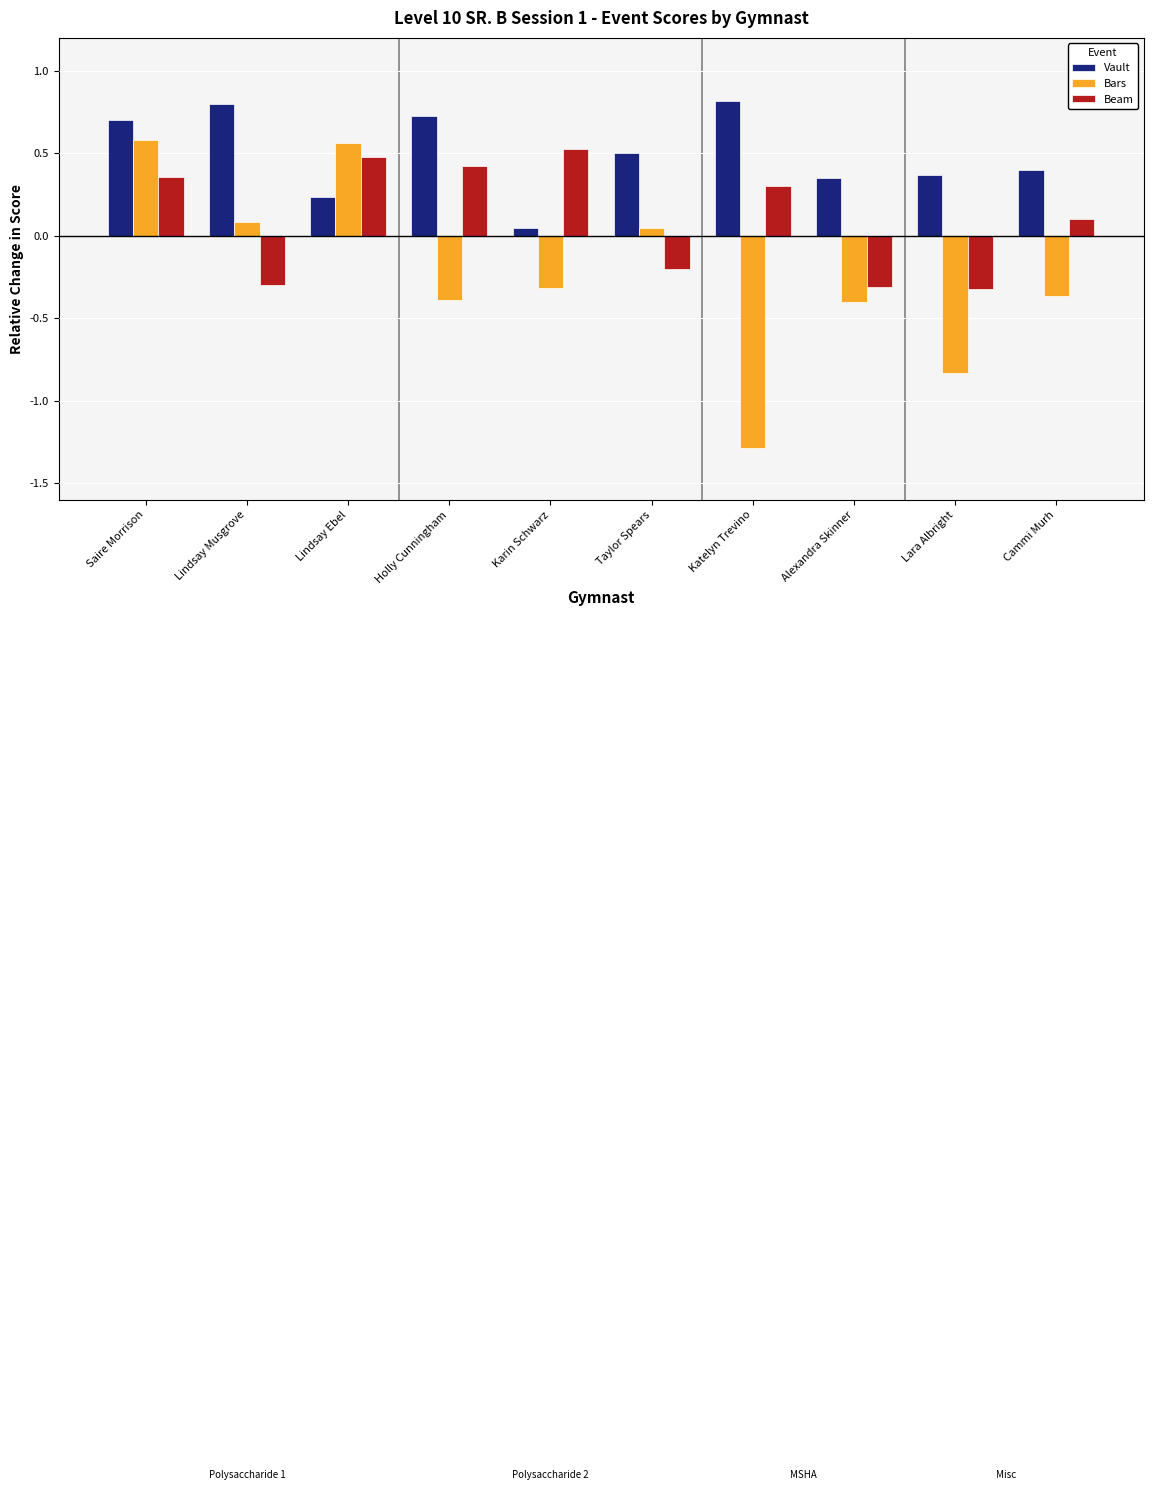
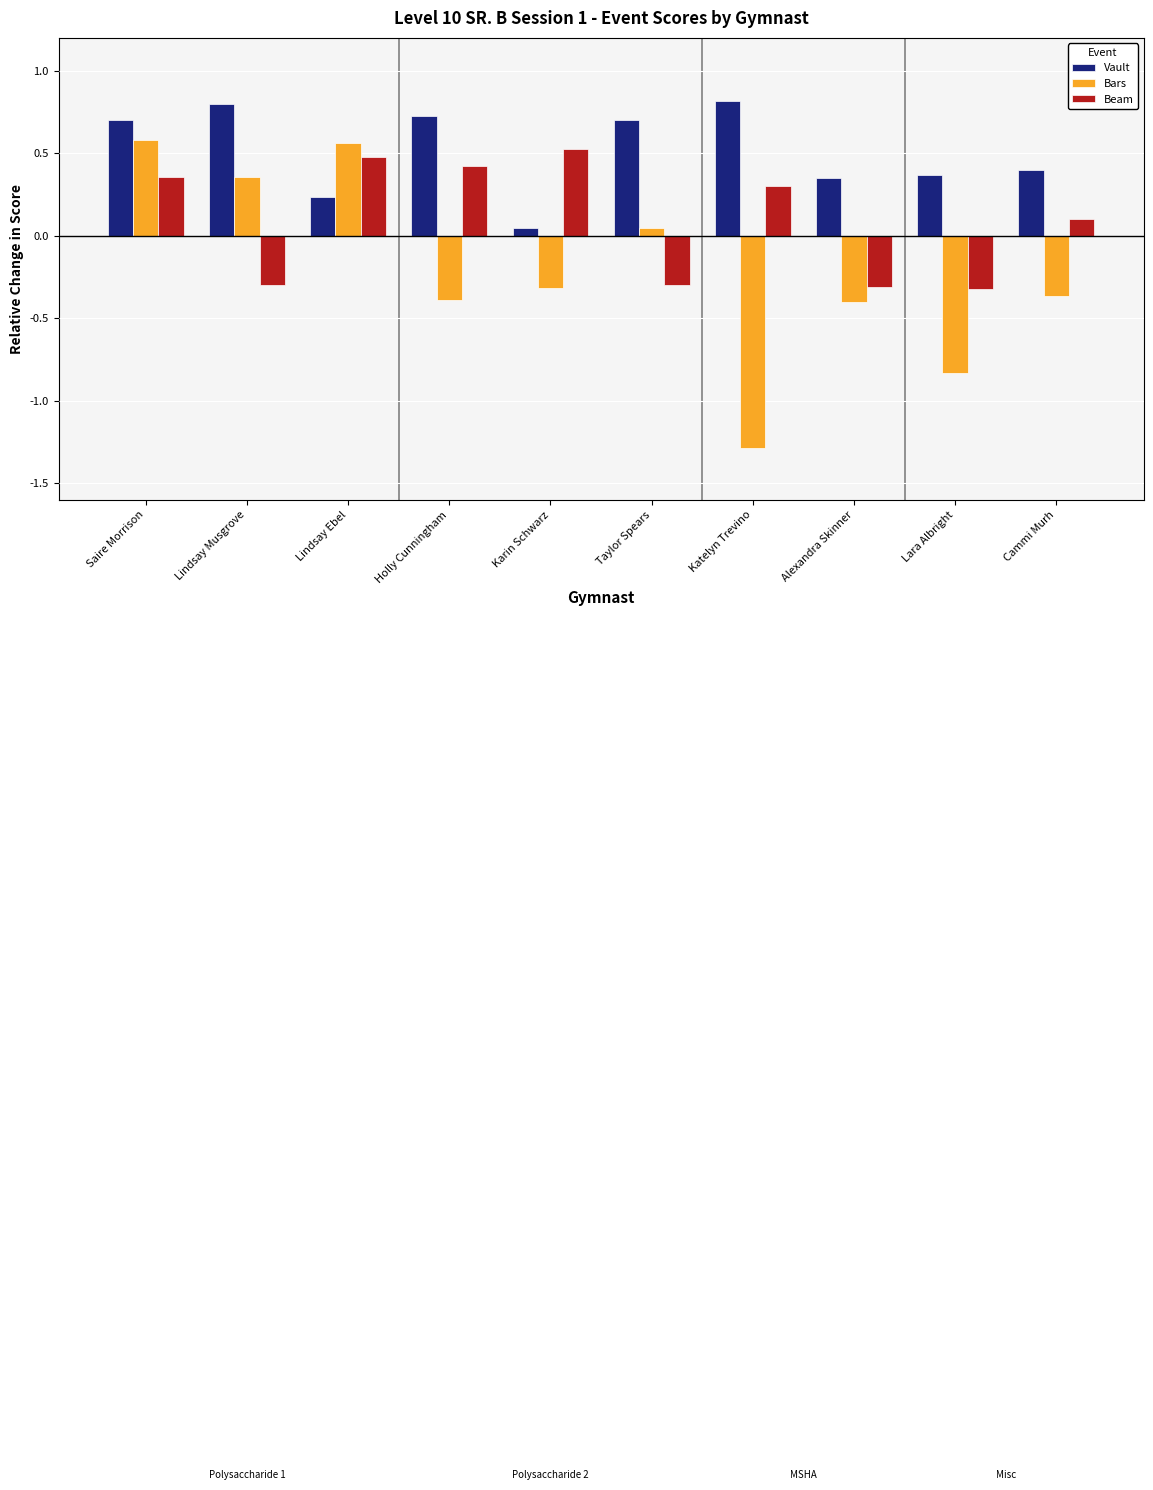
Bars, Lindsay Musgrove: 0.08 -> 0.35
Vault, Taylor Spears: 0.50 -> 0.70
Beam, Taylor Spears: -0.20 -> -0.30
